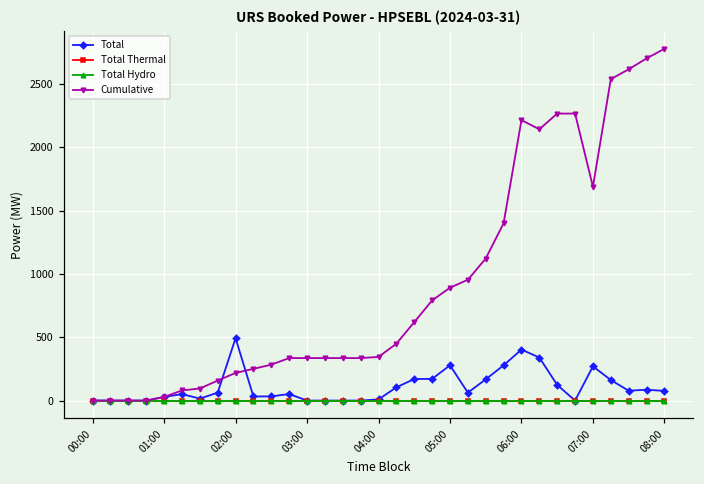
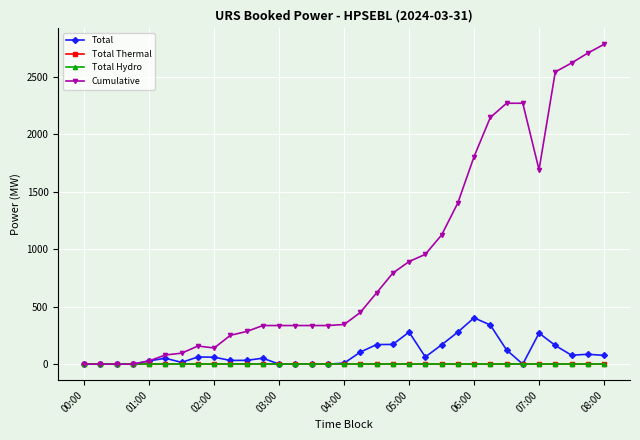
Total, 02:00: 490 -> 60
Cumulative, 02:00: 220 -> 140
Cumulative, 06:00: 2220 -> 1800
